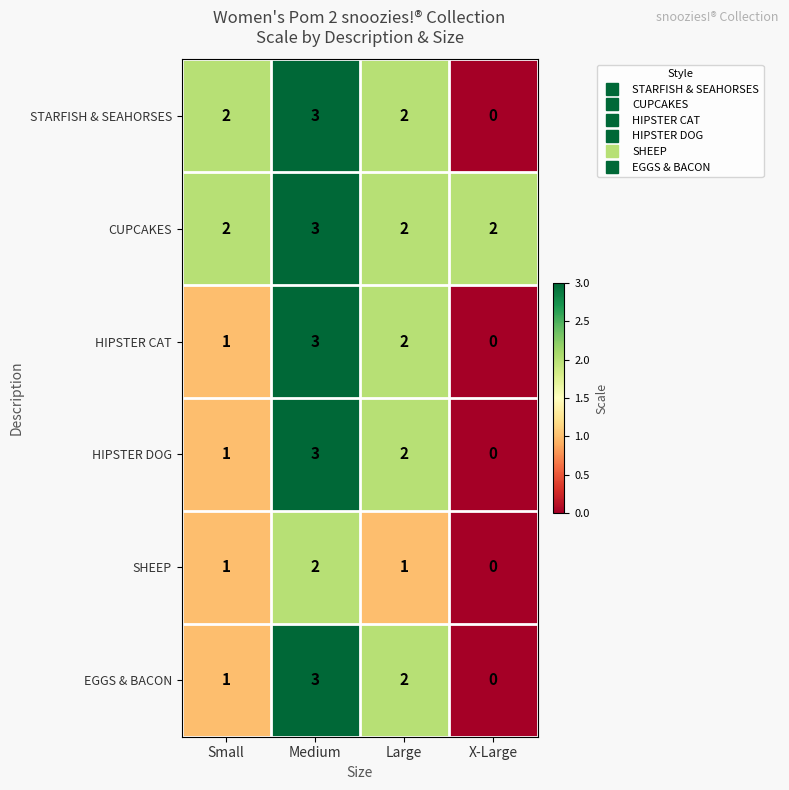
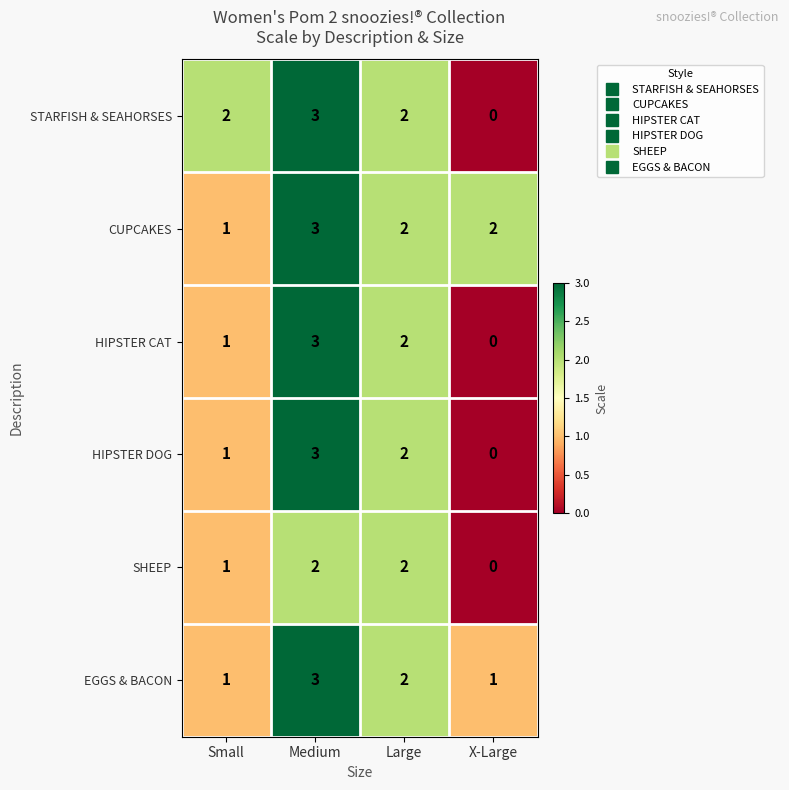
CUPCAKES, Small: 2 -> 1
SHEEP, Large: 1 -> 2
EGGS & BACON, X-Large: 0 -> 1
